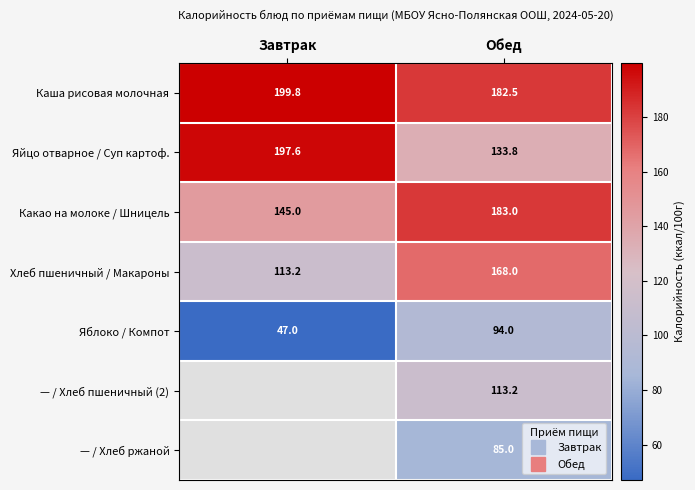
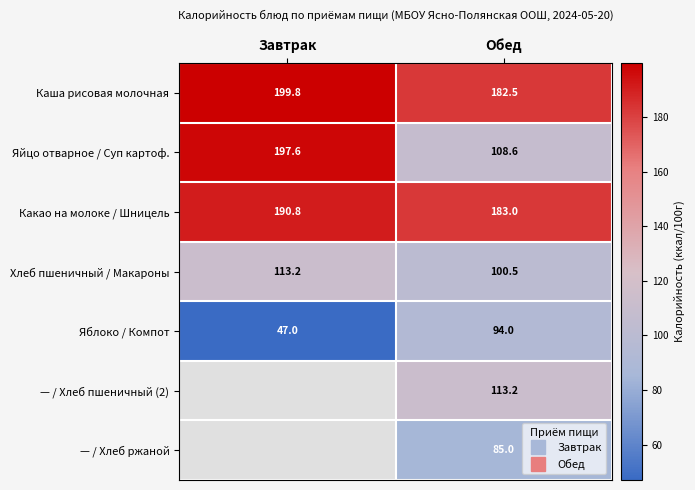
Яйцо отварное / Суп картоф., Обед: 133.8 -> 108.6
Какао на молоке / Шницель, Завтрак: 145.0 -> 190.8
Хлеб пшеничный / Макароны, Обед: 168.0 -> 100.5
